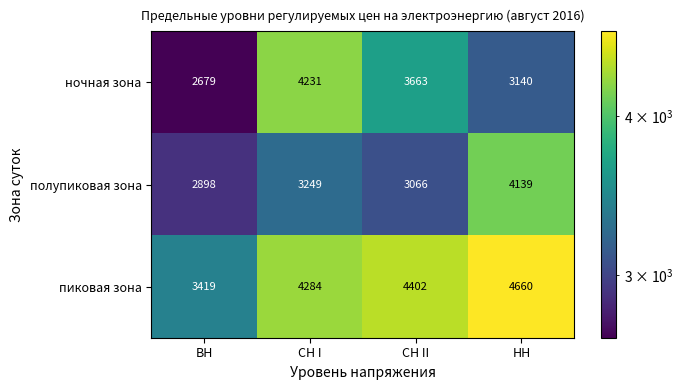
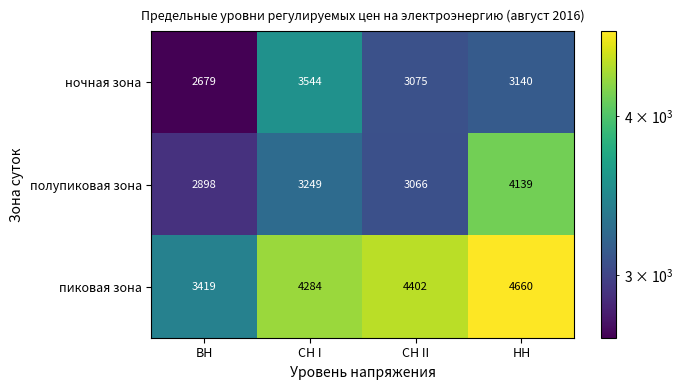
ночная зона, СН I: 4231 -> 3544
ночная зона, СН II: 3663 -> 3075
